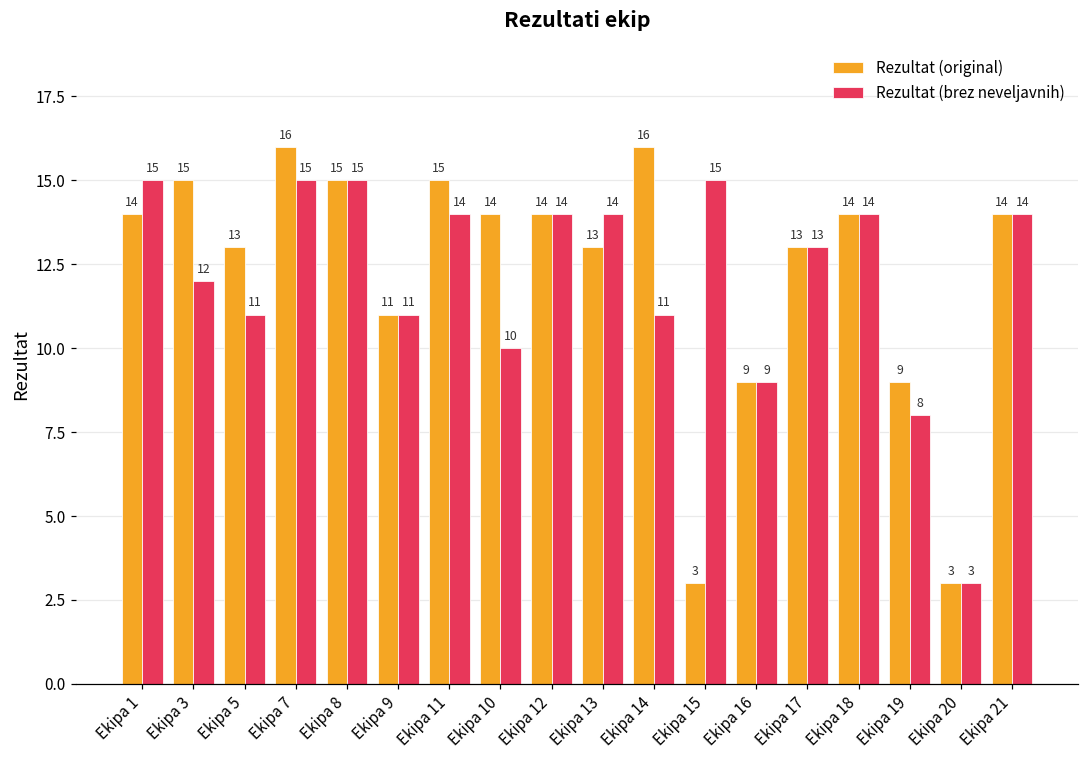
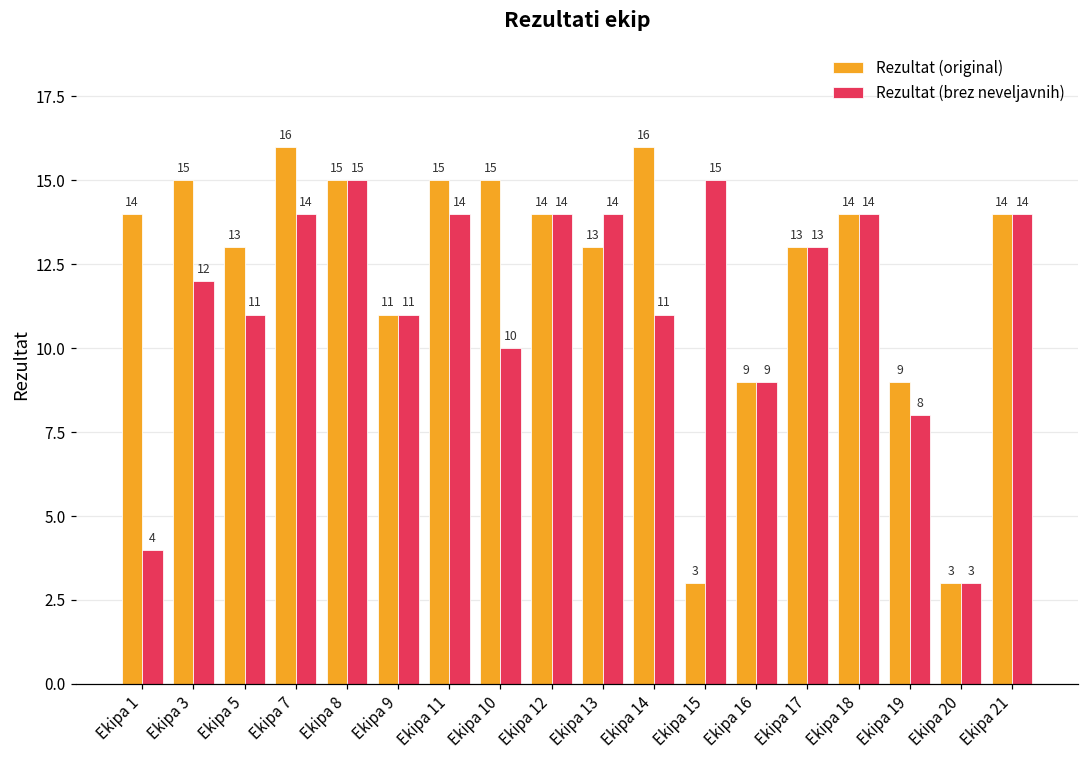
Rezultat (brez neveljavnih), Ekipa 1: 15 -> 4
Rezultat (brez neveljavnih), Ekipa 7: 15 -> 14
Rezultat (original), Ekipa 10: 14 -> 15
